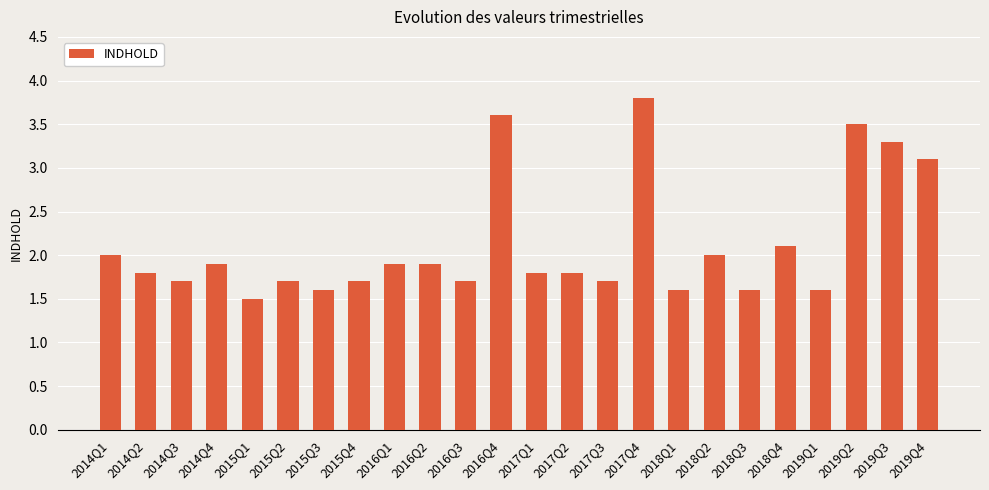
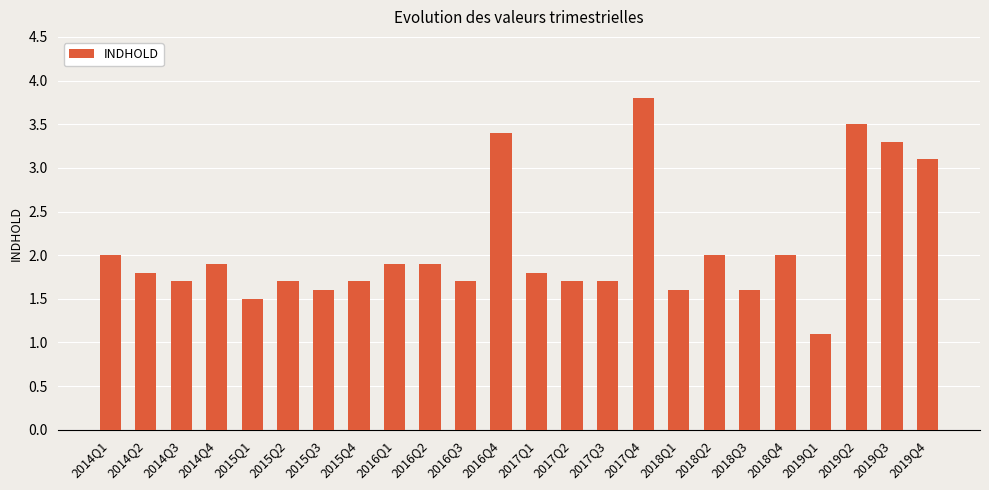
2016Q4: 3.6 -> 3.4
2017Q2: 1.8 -> 1.7
2018Q4: 2.1 -> 2.0
2019Q1: 1.6 -> 1.1
